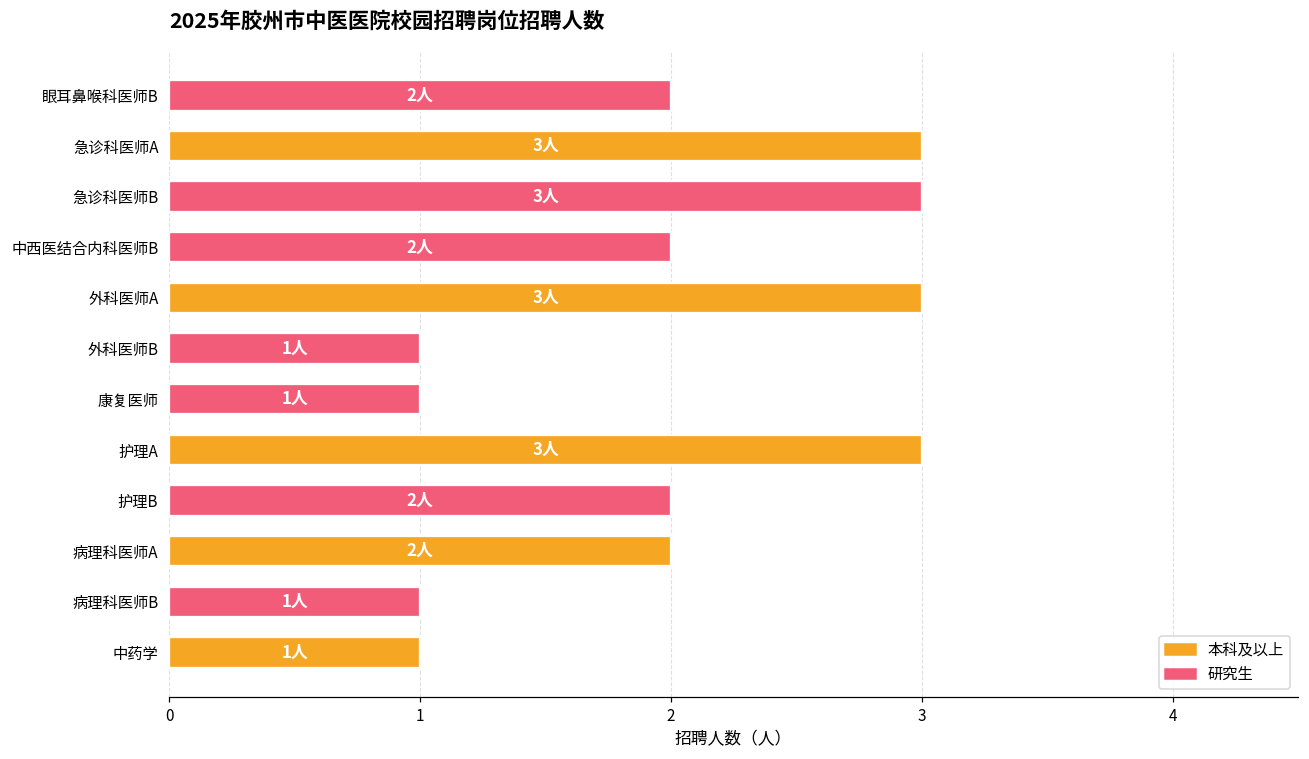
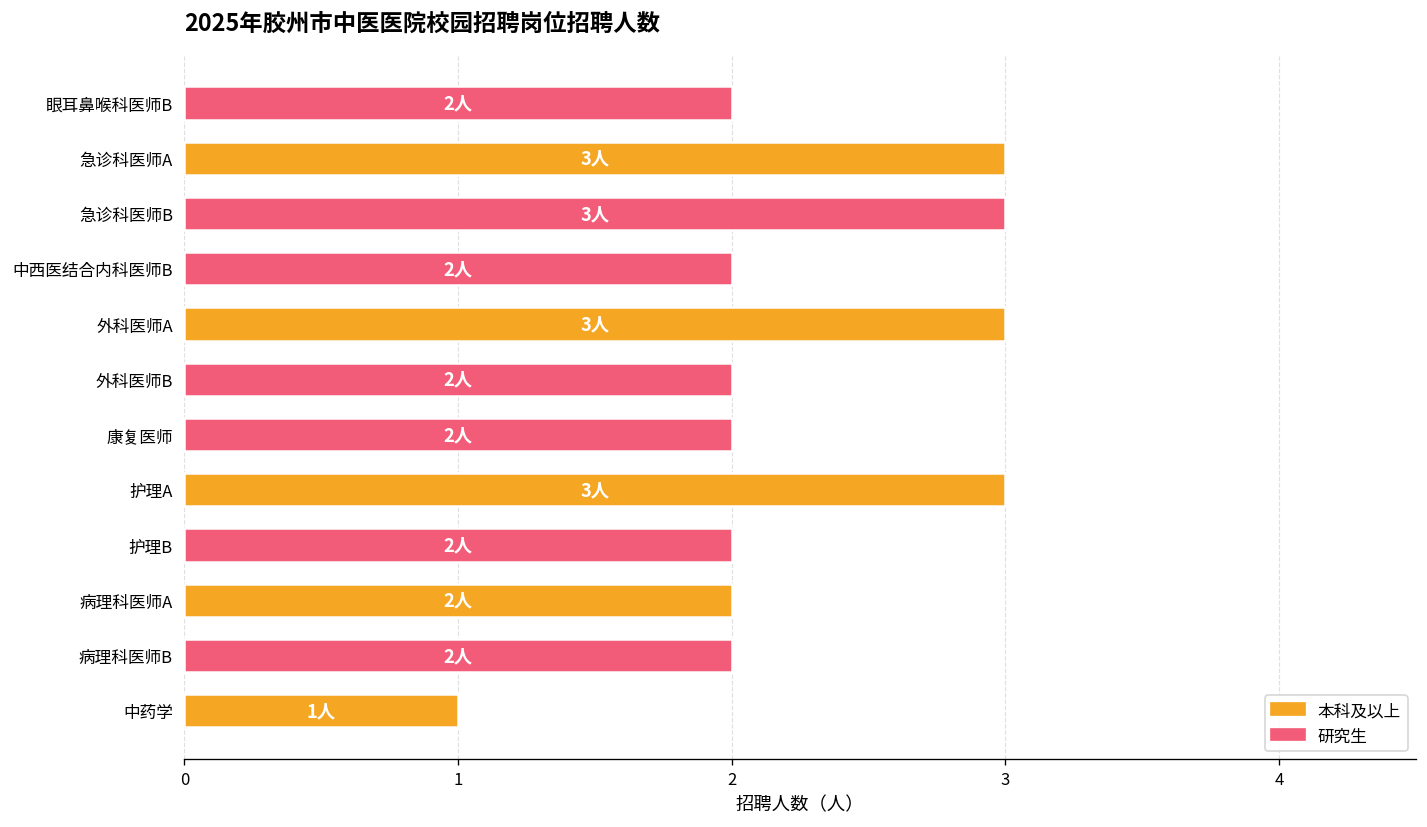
外科医师B: 1人 -> 2人
康复医师: 1人 -> 2人
病理科医师B: 1人 -> 2人
